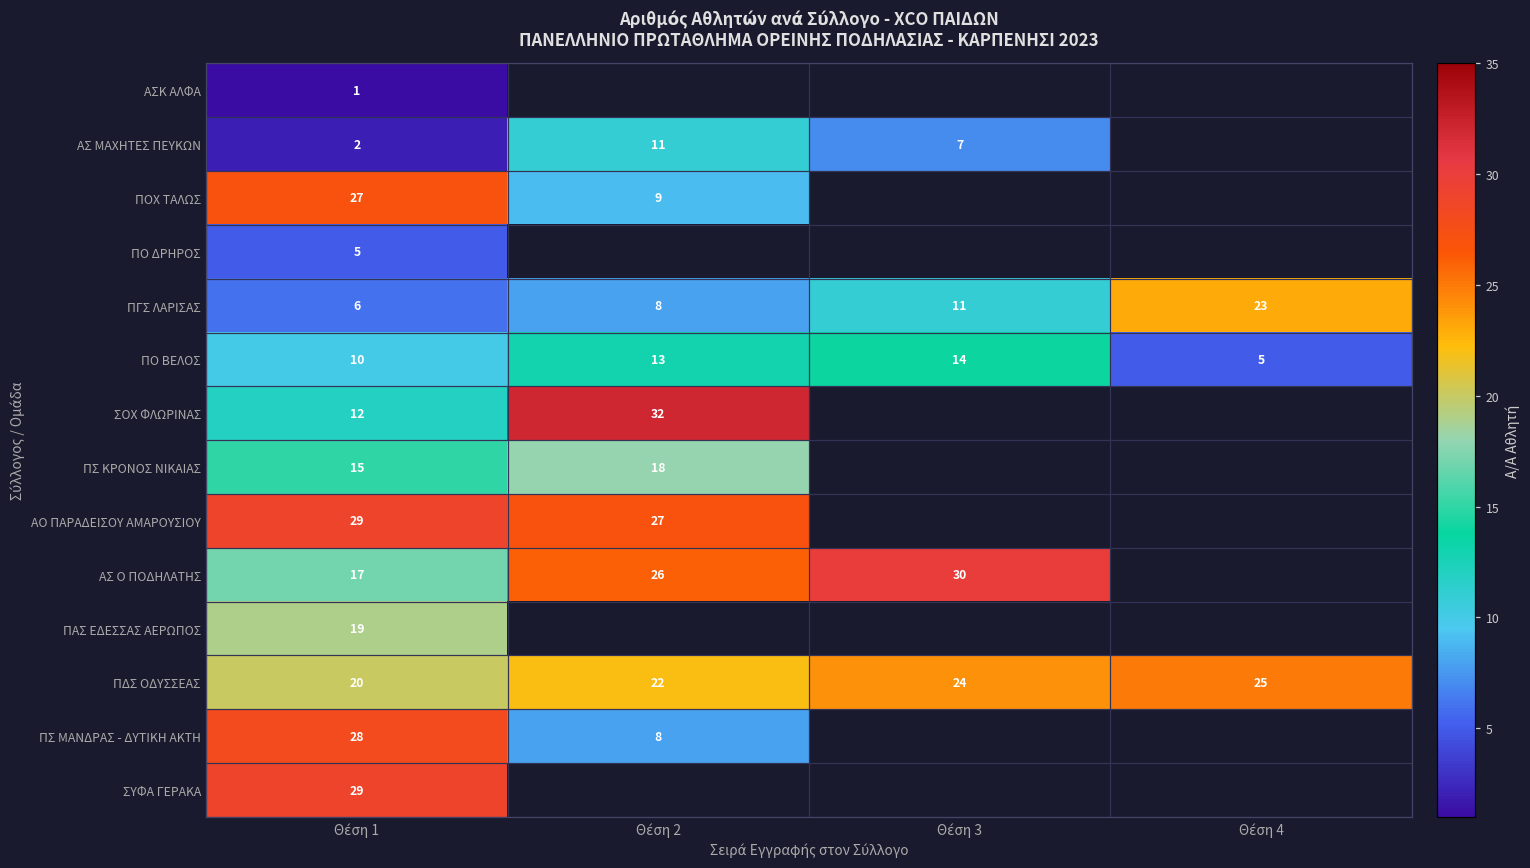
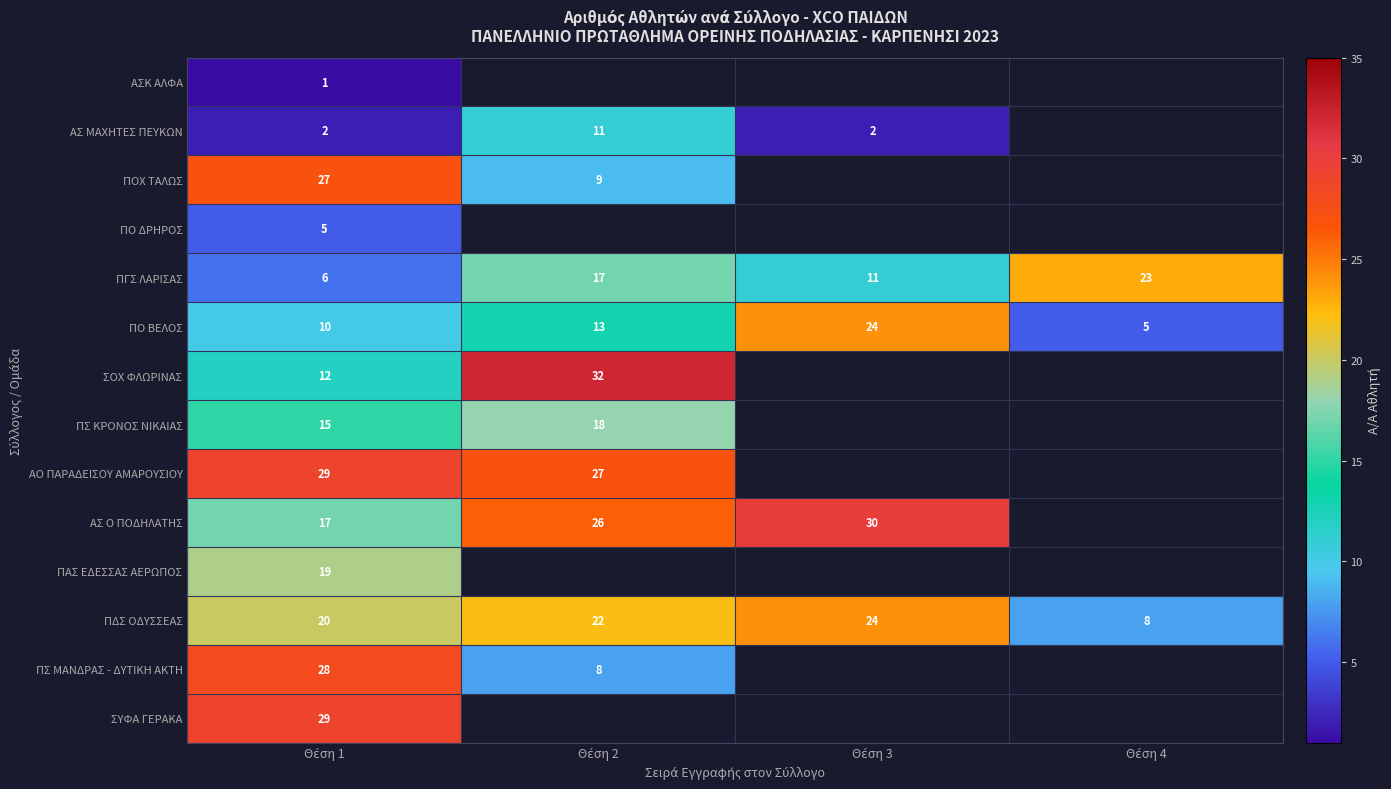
ΑΣ ΜΑΧΗΤΕΣ ΠΕΥΚΩΝ, Θέση 3: 7 -> 2
ΠΓΣ ΛΑΡΙΣΑΣ, Θέση 2: 8 -> 17
ΠΟ ΒΕΛΟΣ, Θέση 3: 14 -> 24
ΠΔΣ ΟΔΥΣΣΕΑΣ, Θέση 4: 25 -> 8
